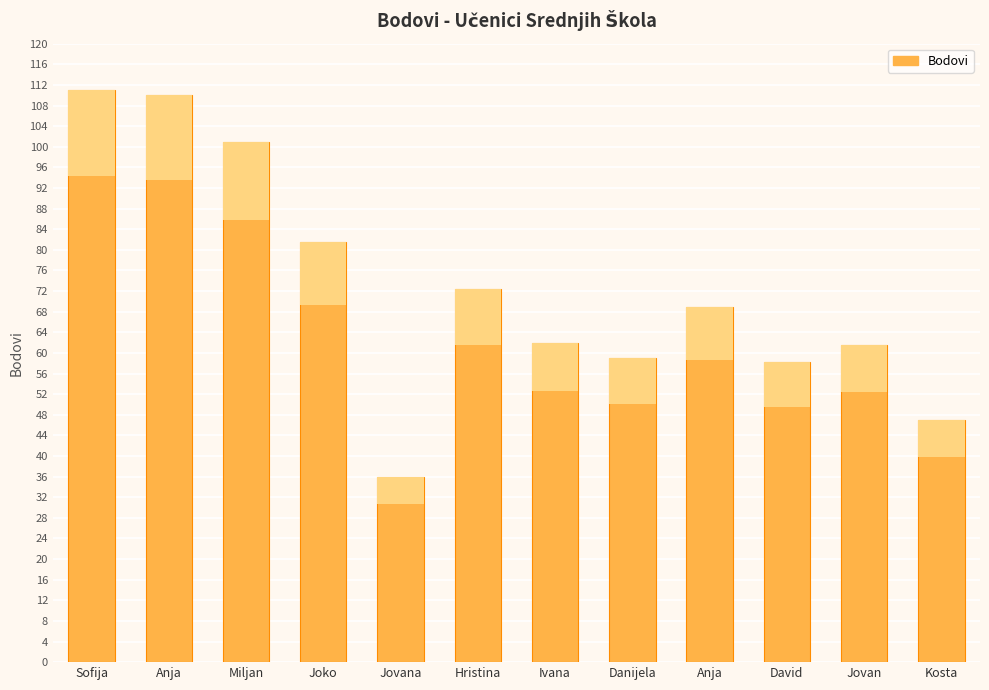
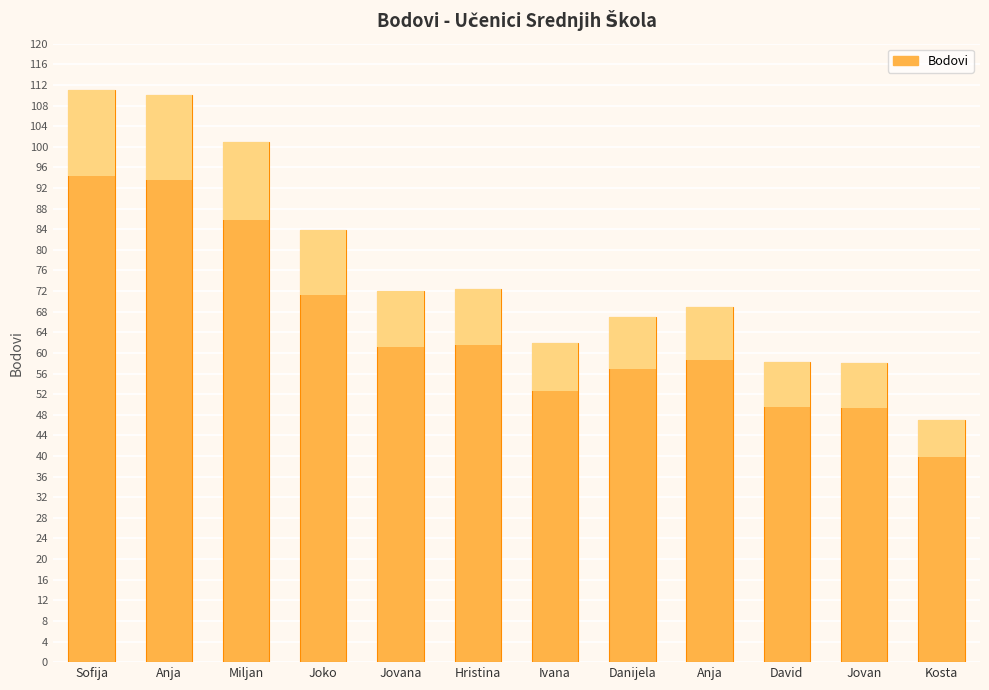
Joko: 82 -> 84
Jovana: 36 -> 72
Danijela: 59 -> 67
Jovan: 62 -> 58
